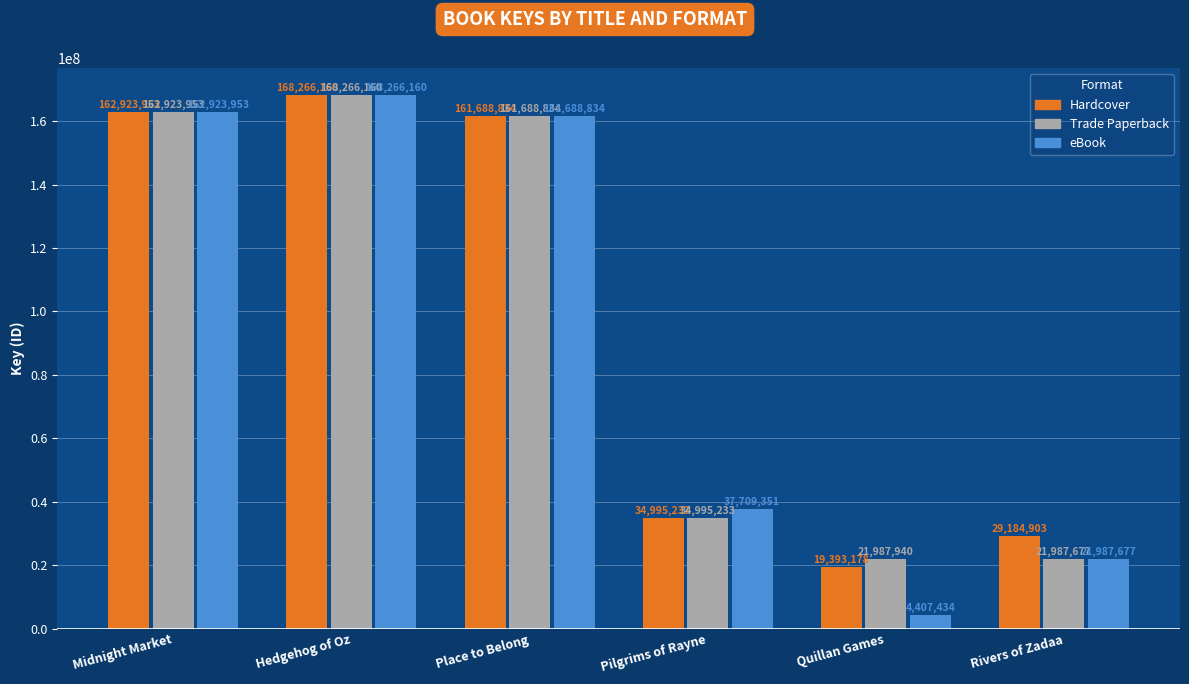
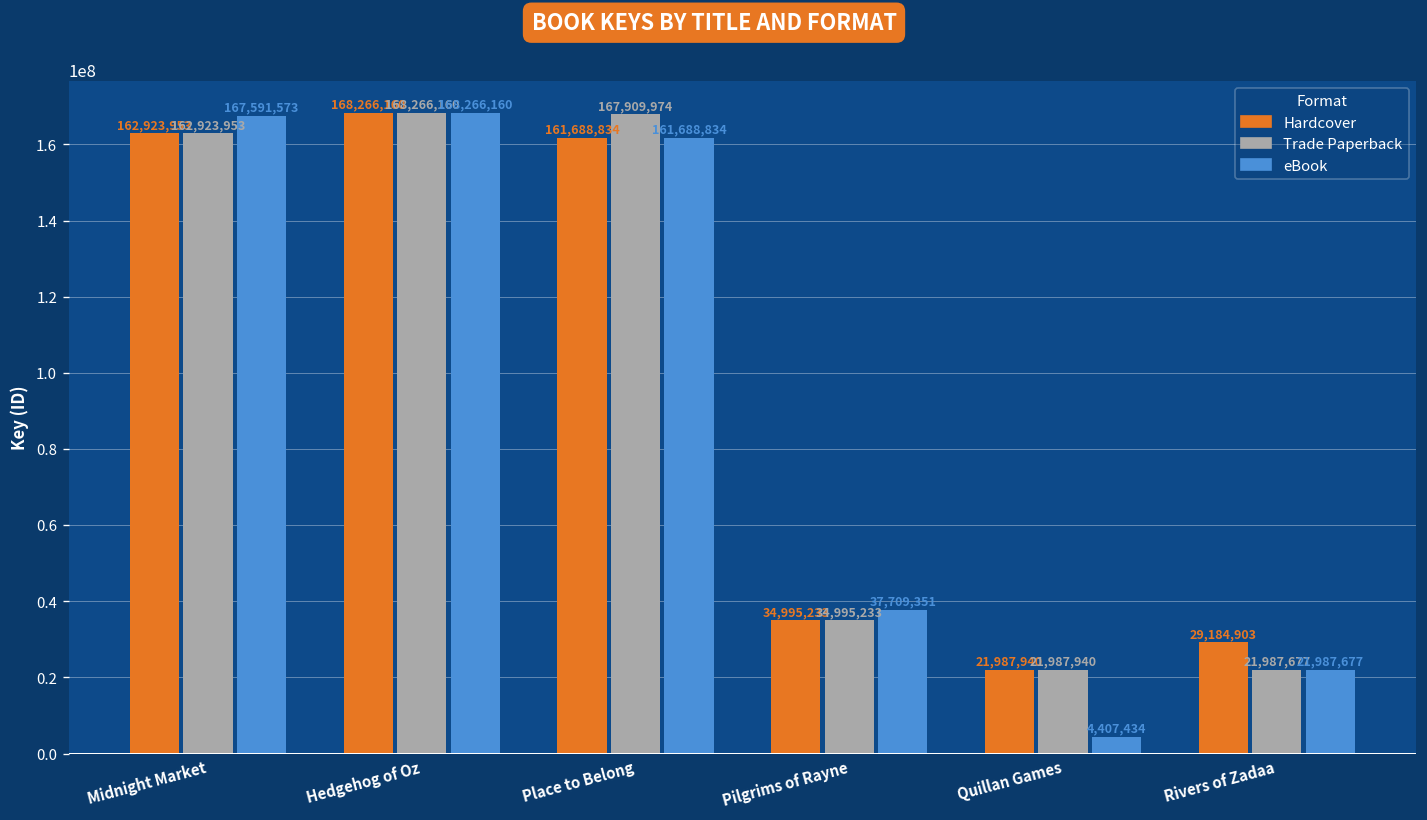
eBook, Midnight Market: 162,923,953 -> 167,591,573
Trade Paperback, Place to Belong: 161,688,834 -> 167,909,974
Hardcover, Quillan Games: 19,393,178 -> 21,987,940
